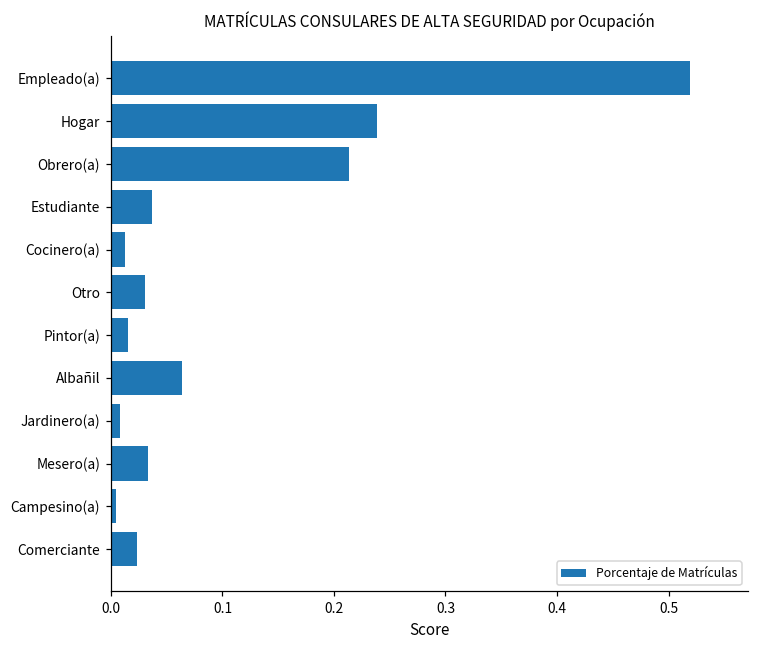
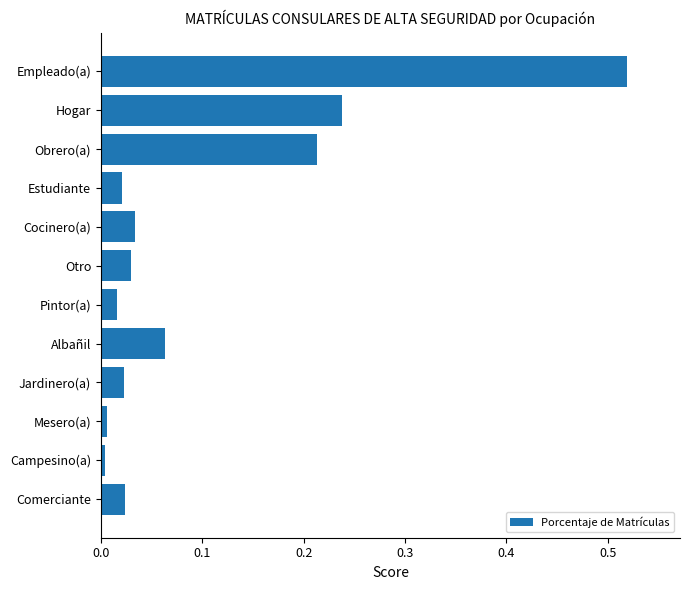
Estudiante: 0.037 -> 0.021
Cocinero(a): 0.012 -> 0.034
Jardinero(a): 0.008 -> 0.023
Mesero(a): 0.033 -> 0.006
